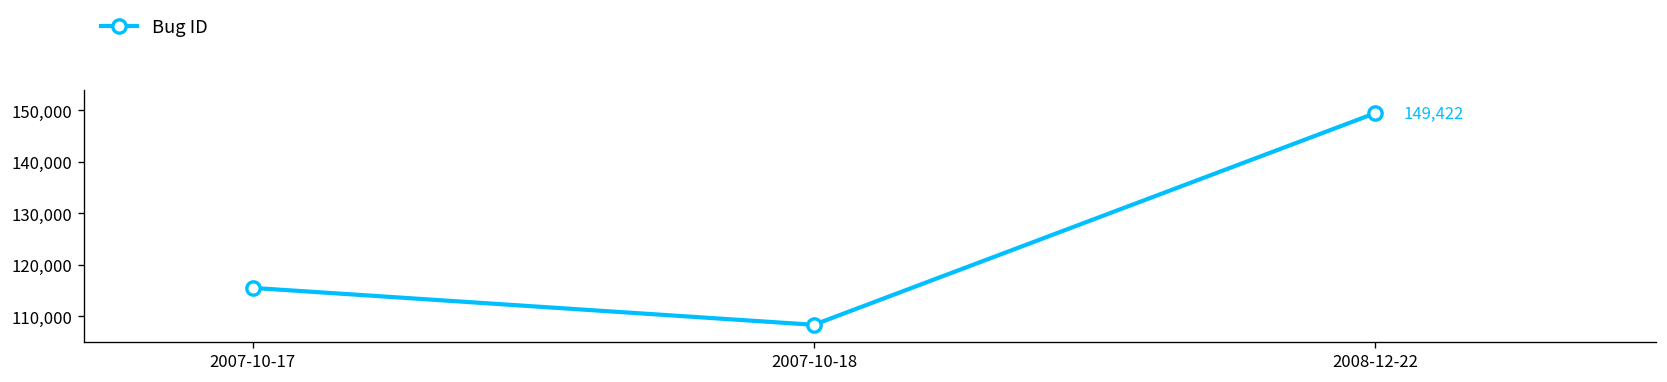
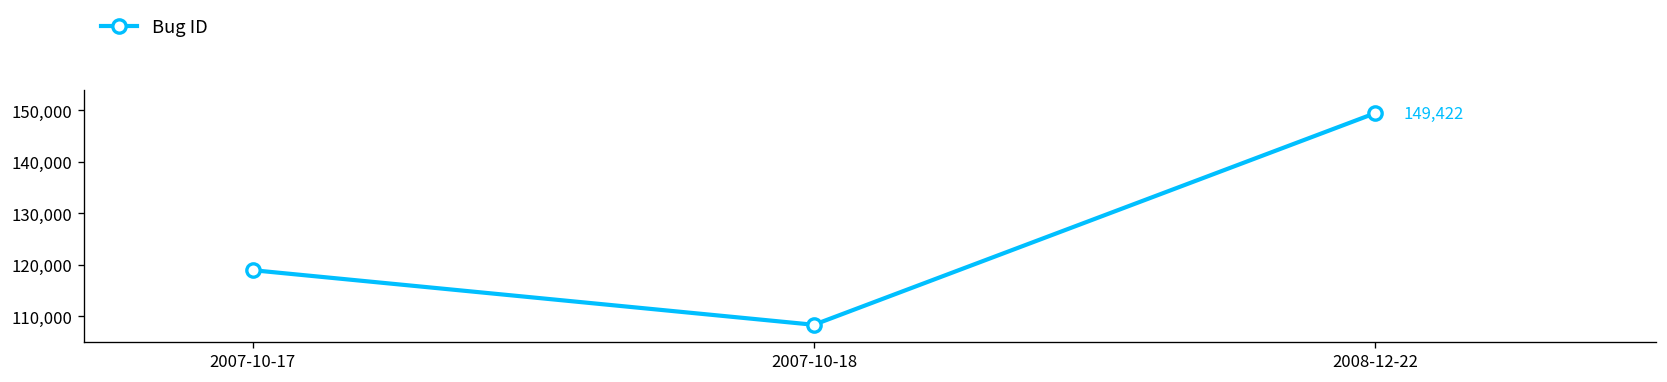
2007-10-17: 116,000 -> 119,000
